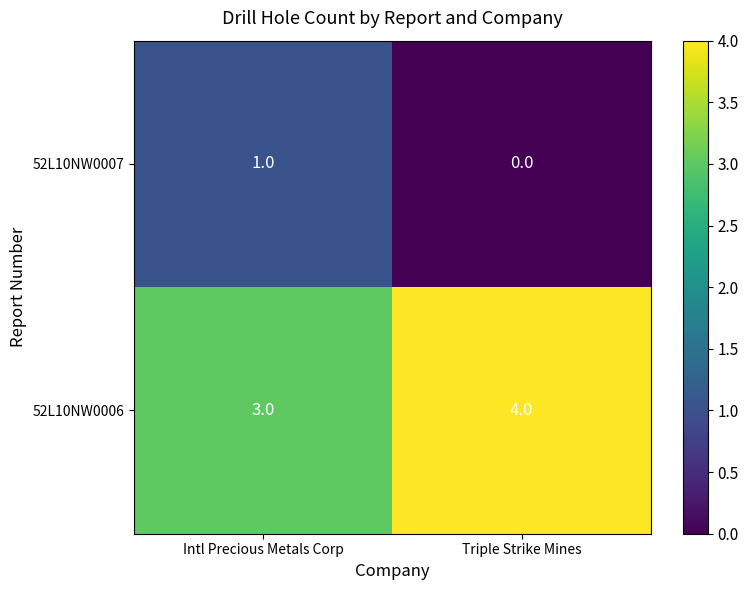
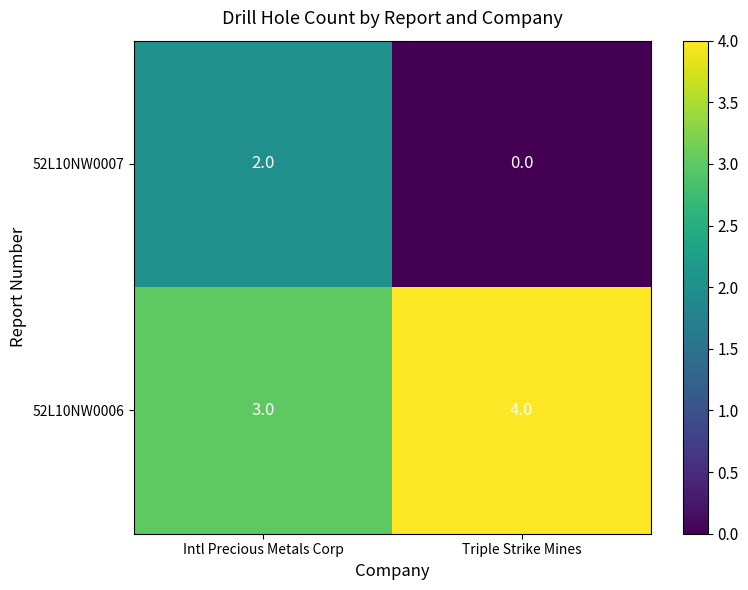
52L10NW0007, Intl Precious Metals Corp: 1.0 -> 2.0
